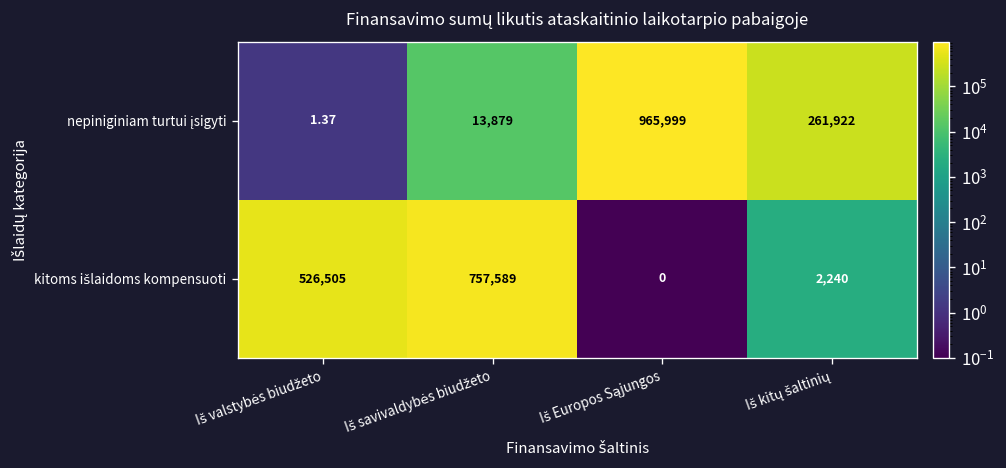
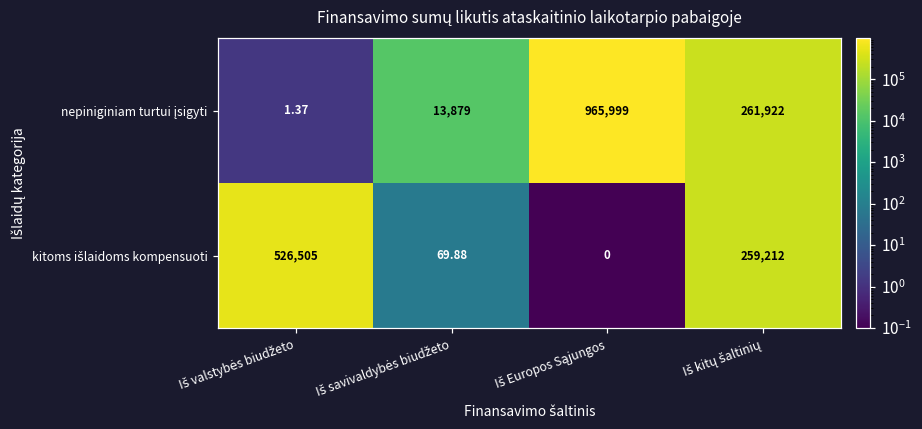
kitoms išlaidoms kompensuoti, Iš savivaldybės biudžeto: 757,589 -> 69.88
kitoms išlaidoms kompensuoti, Iš kitų šaltinių: 2,240 -> 259,212
